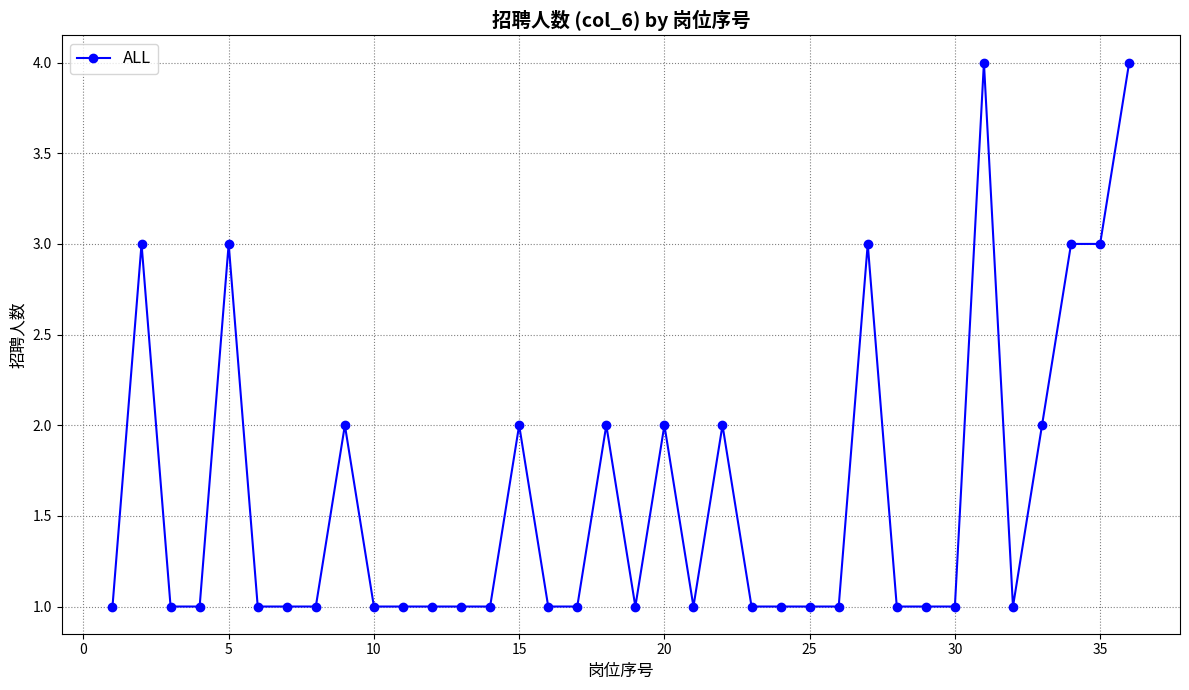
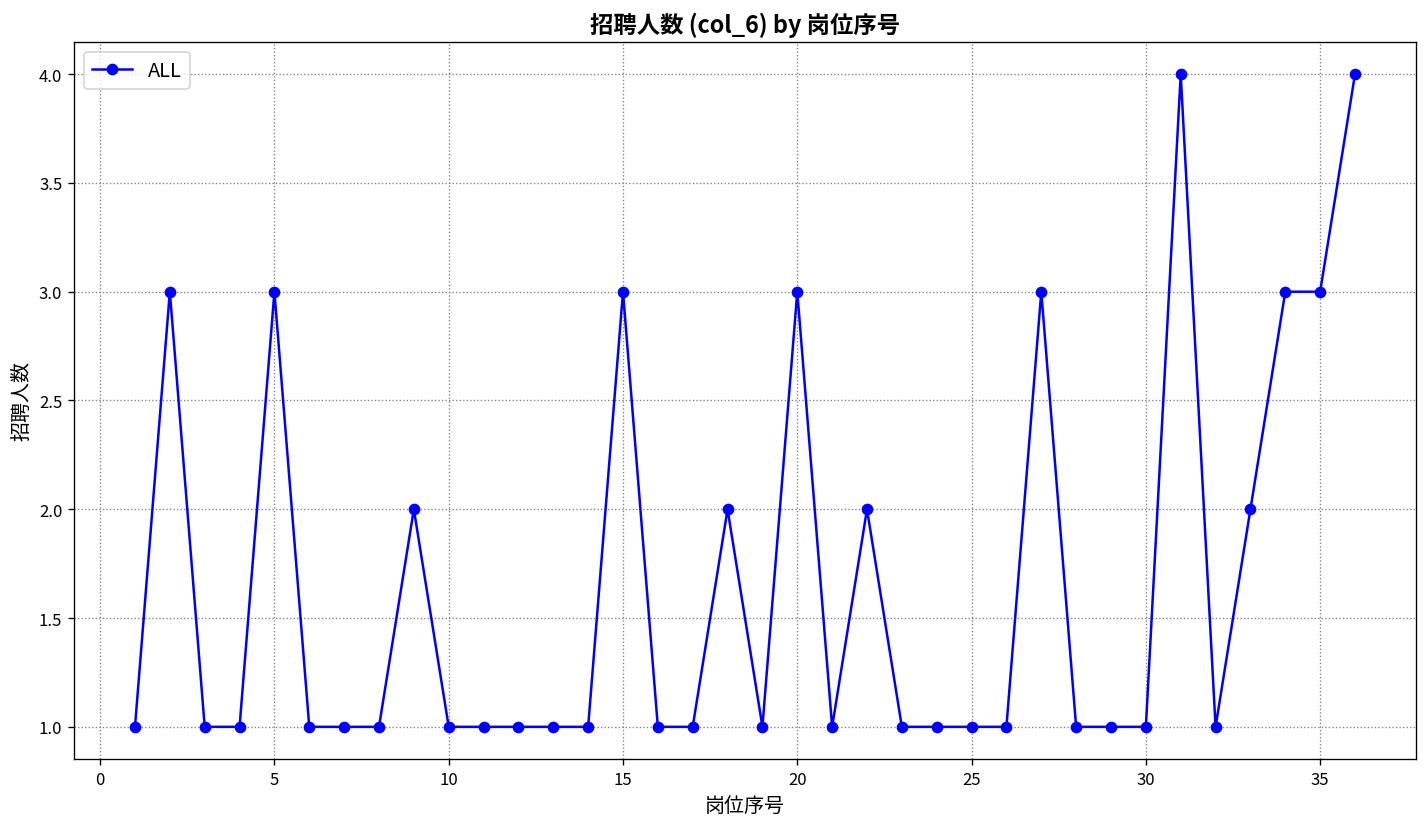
15: 2 -> 3
20: 2 -> 3
